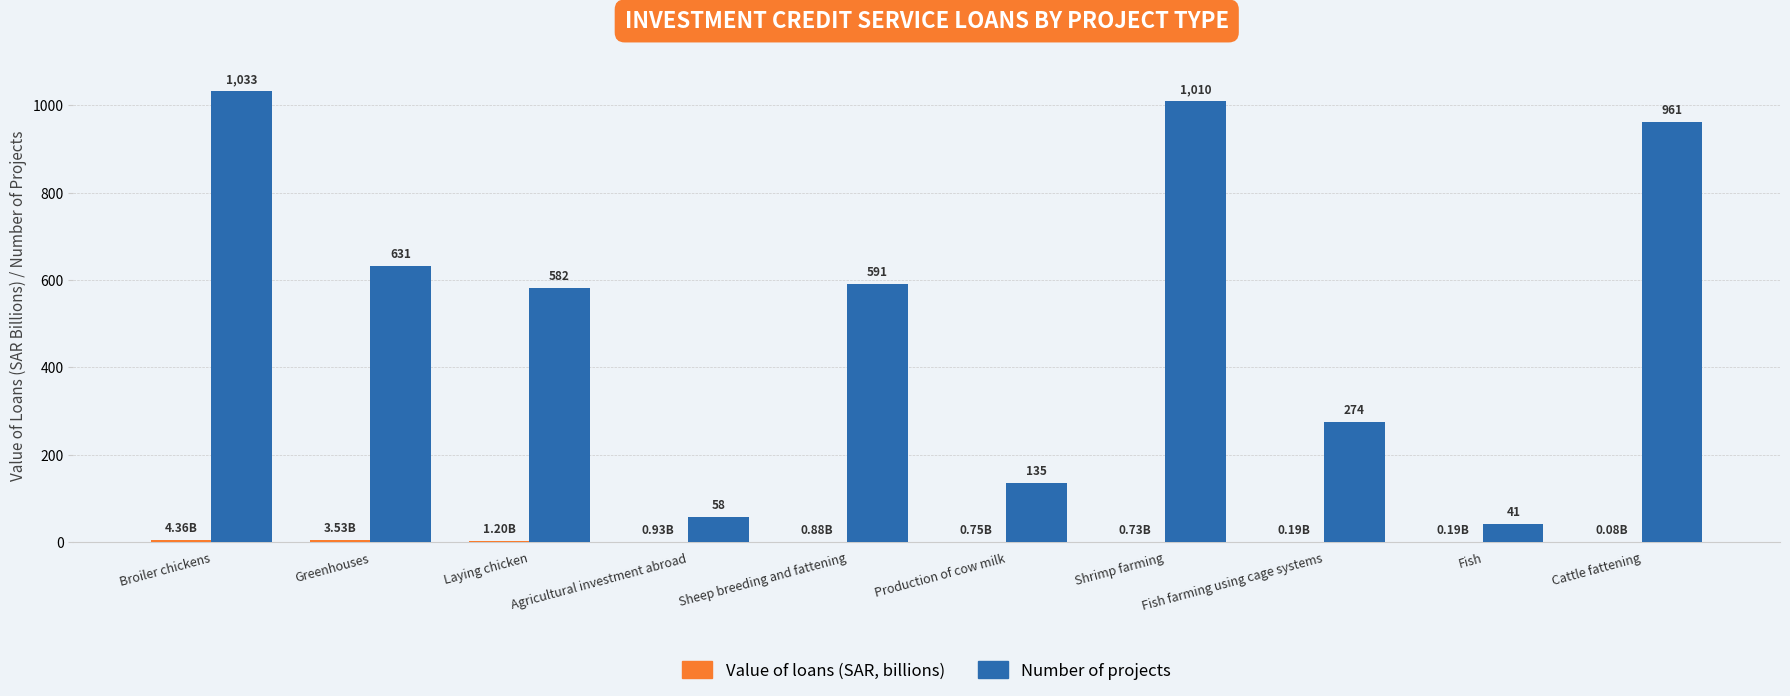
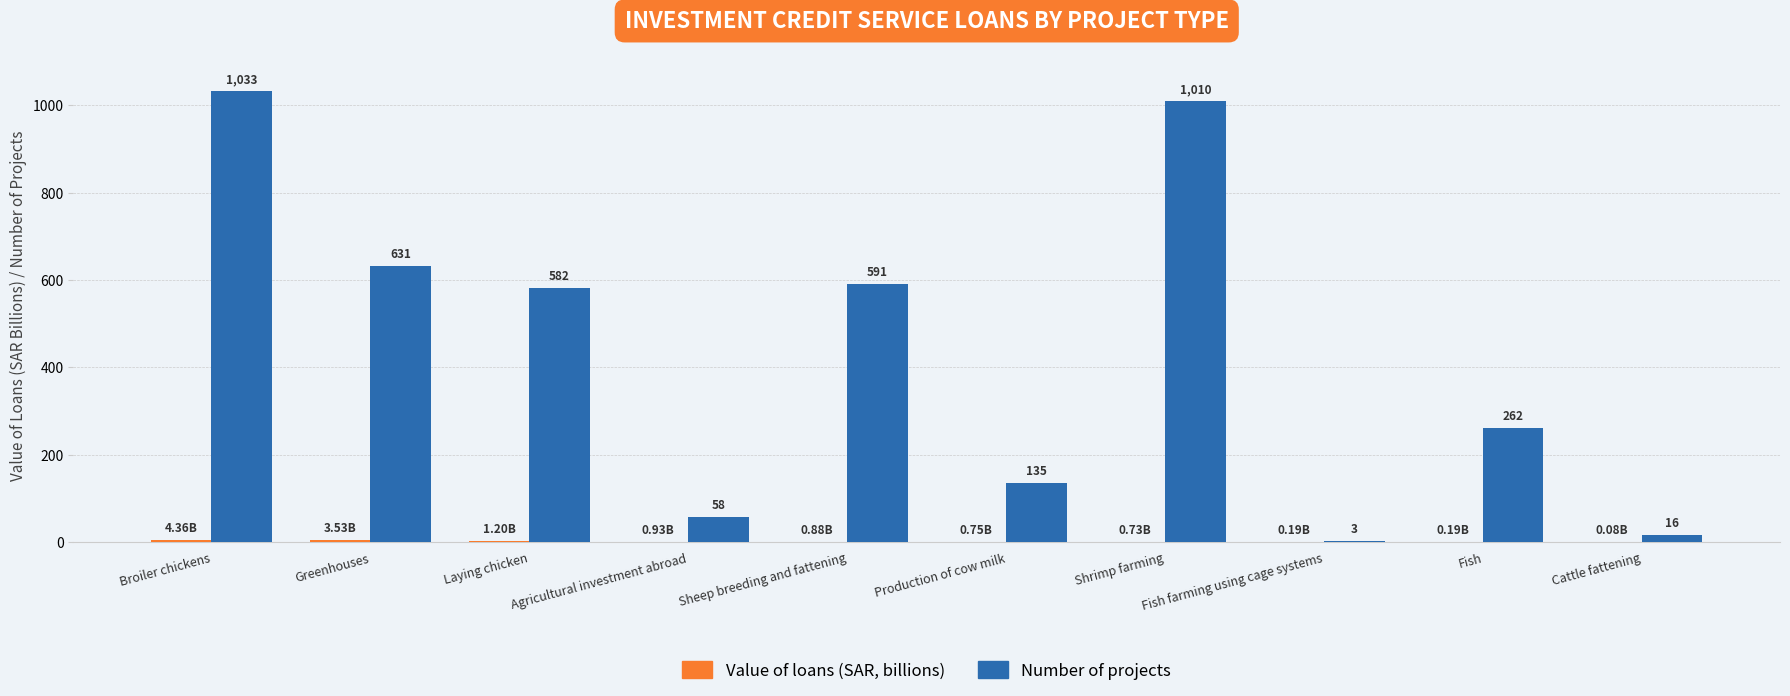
Number of projects, Fish farming using cage systems: 274 -> 3
Number of projects, Fish: 41 -> 262
Number of projects, Cattle fattening: 961 -> 16
